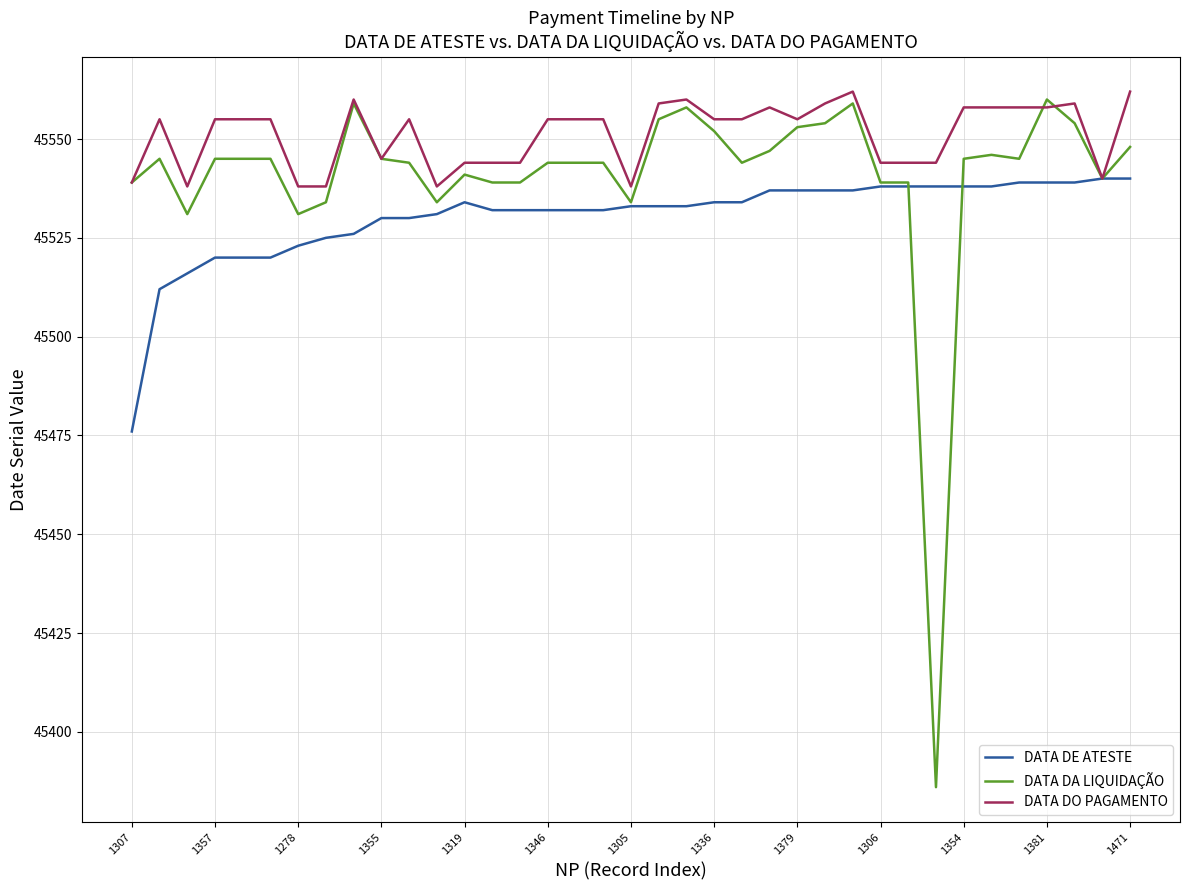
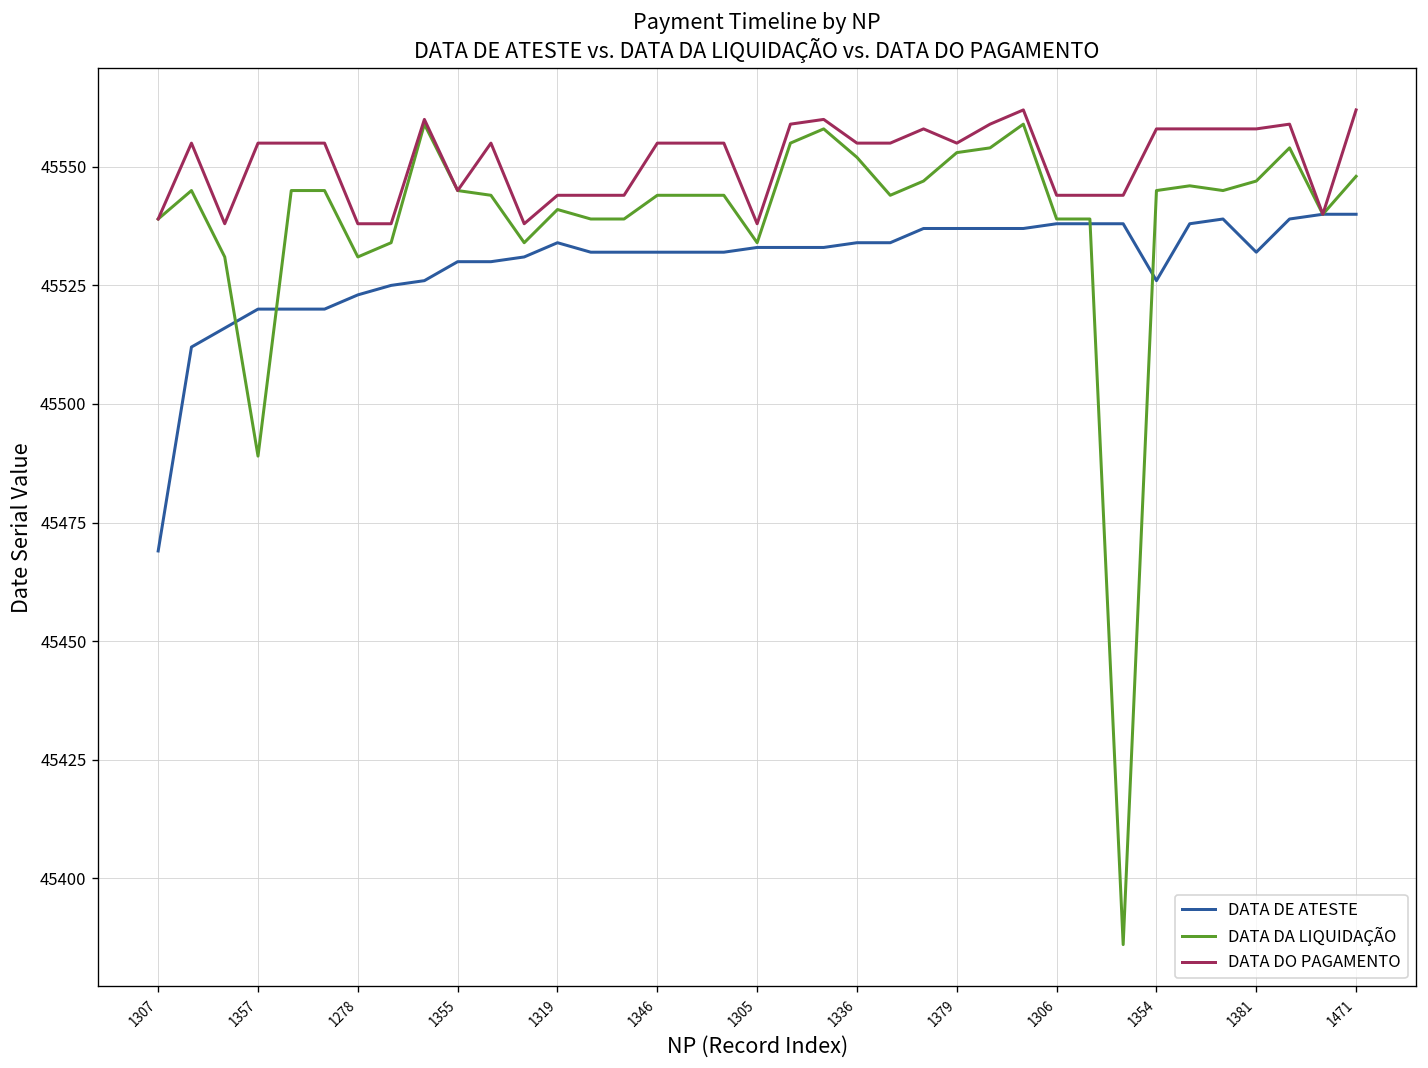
DATA DE ATESTE, 1307: 45476 -> 45469
DATA DA LIQUIDAÇÃO, 1357: 45545 -> 45489
DATA DE ATESTE, 1354: 45538 -> 45526
DATA DE ATESTE, 1381: 45539 -> 45532
DATA DA LIQUIDAÇÃO, 1381: 45560 -> 45547
